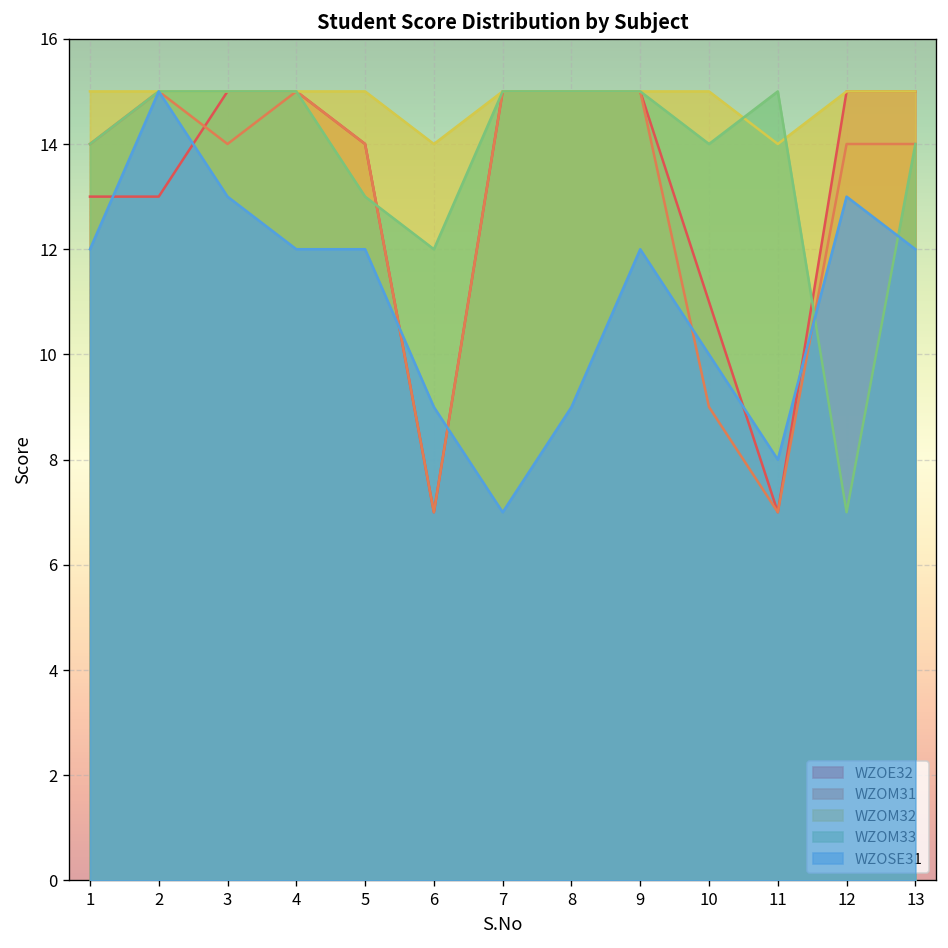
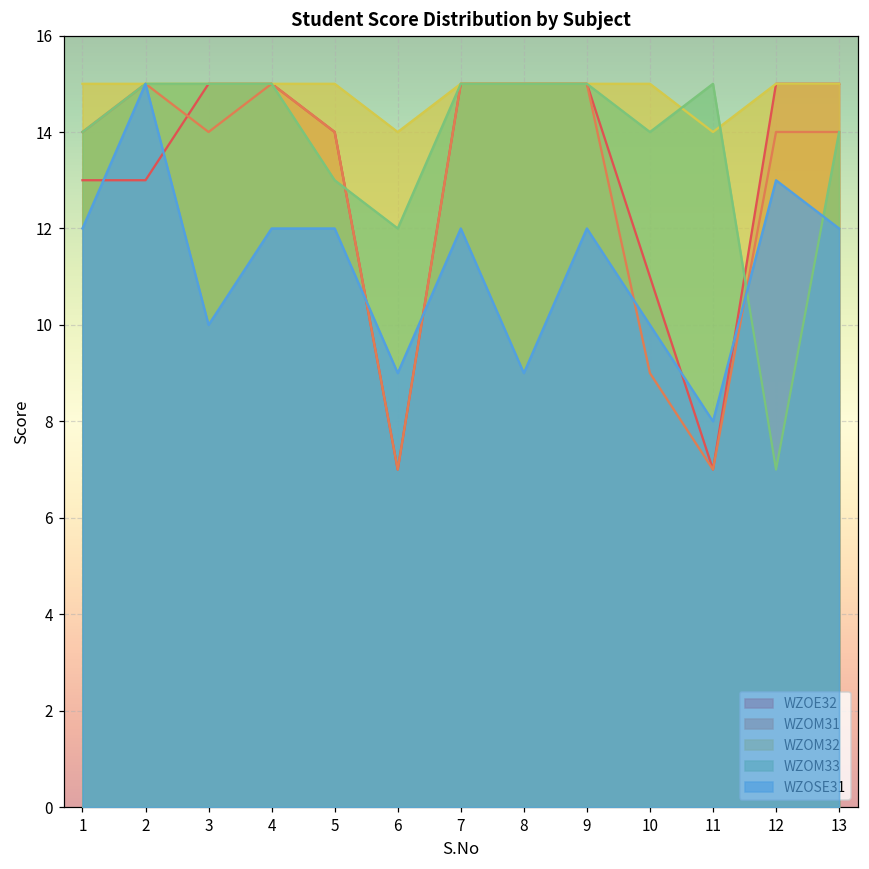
WZOSE31, 3: 13 -> 10
WZOSE31, 7: 7 -> 12
